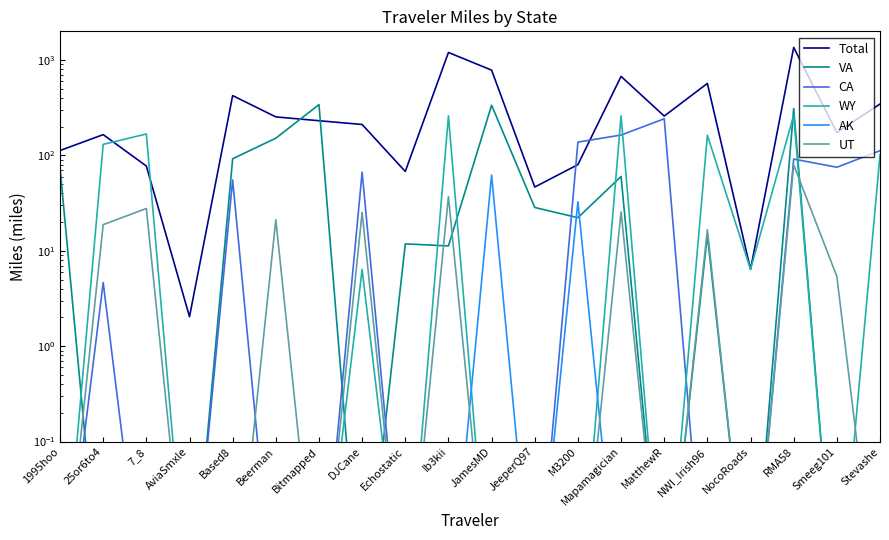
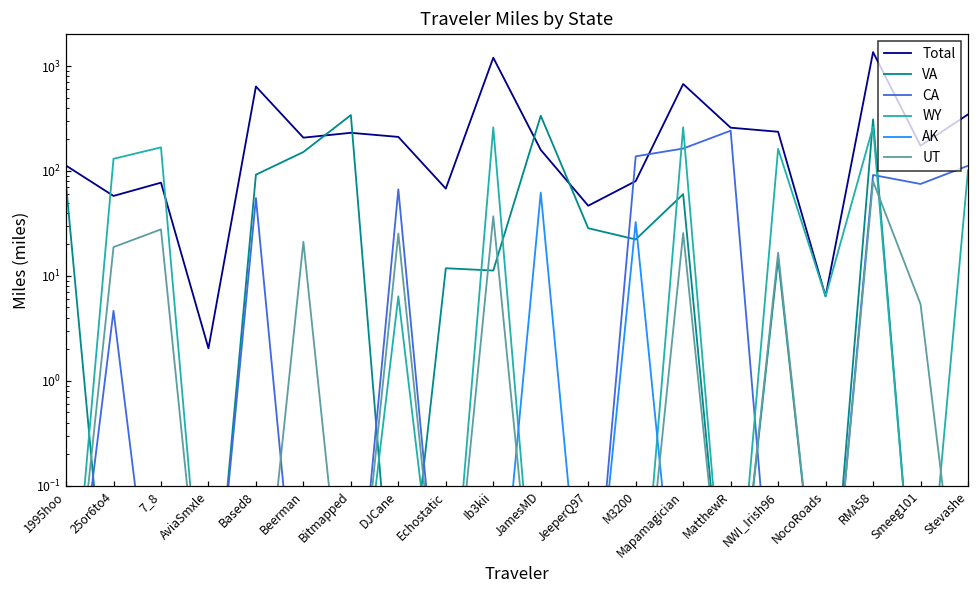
Total, 25or6to4: 170 -> 60
Total, Based8: 400 -> 600
Total, Beerman: 250 -> 210
Total, JamesMD: 800 -> 160
Total, NWI_Irish96: 600 -> 240
